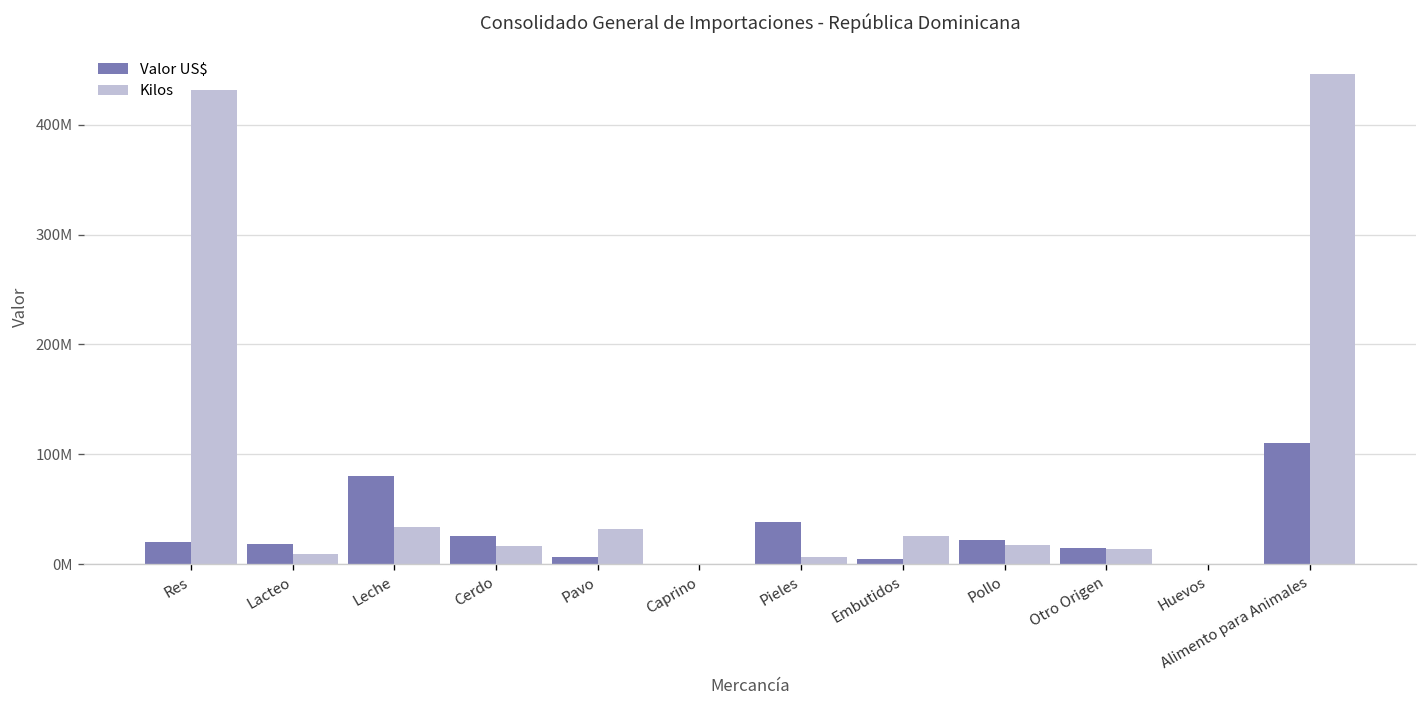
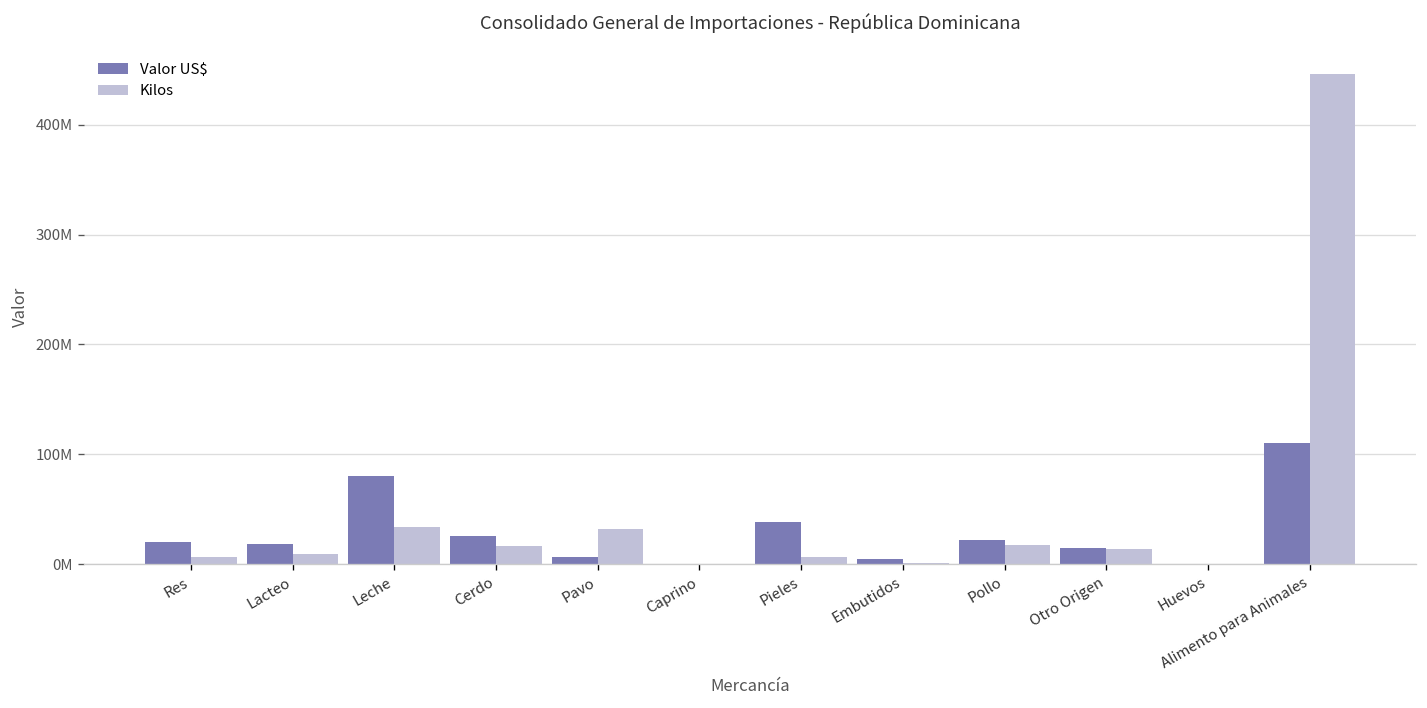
Kilos, Res: 430000000 -> 10000000
Kilos, Embutidos: 30000000 -> 0
